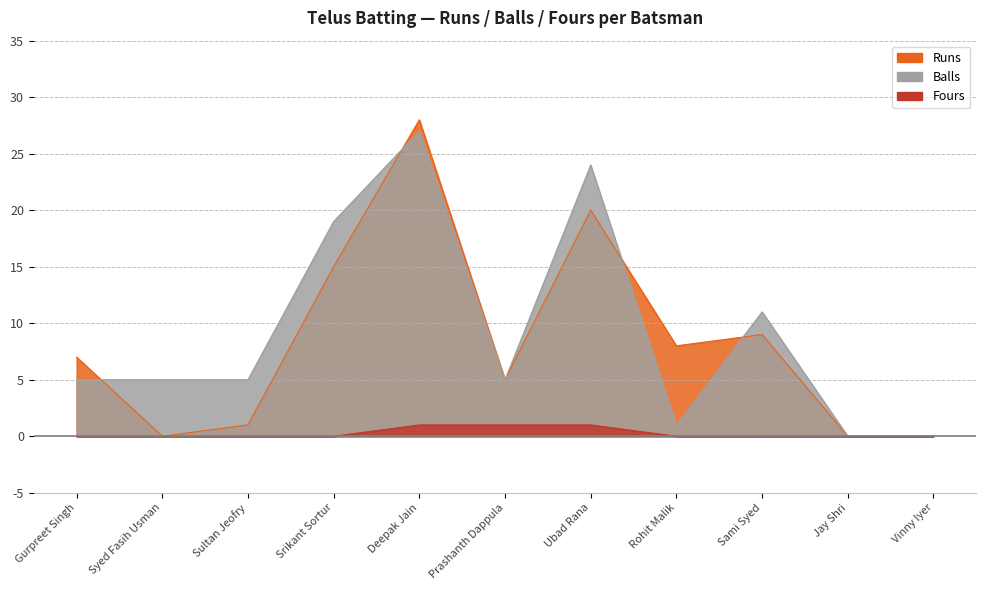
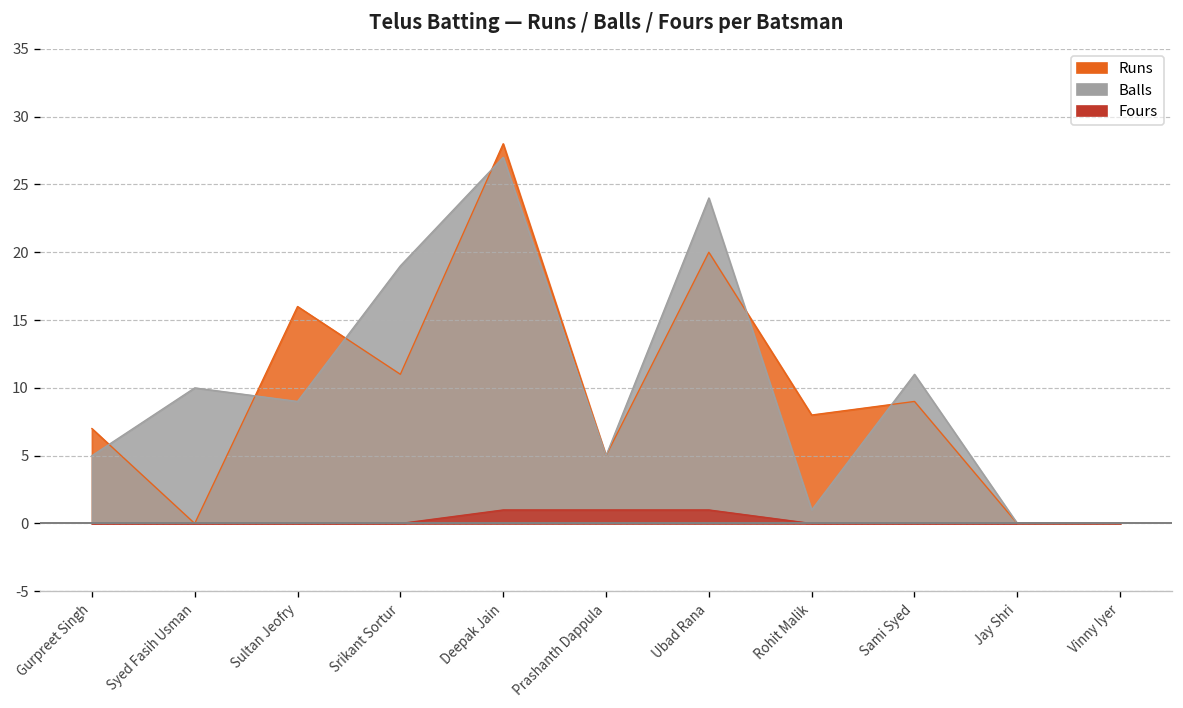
Balls, Syed Fasih Usman: 5 -> 10
Runs, Sultan Jeofry: 1 -> 16
Balls, Sultan Jeofry: 5 -> 9
Runs, Srikant Sortur: 15 -> 11
